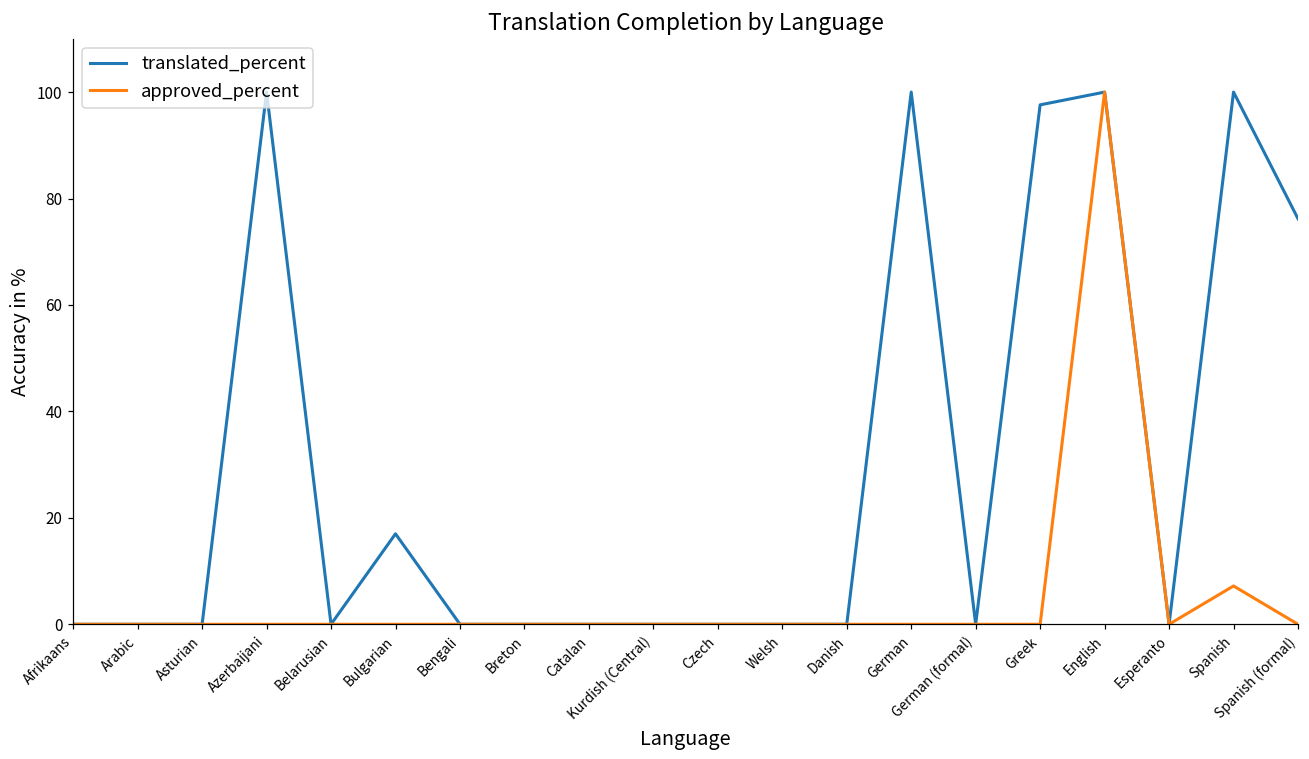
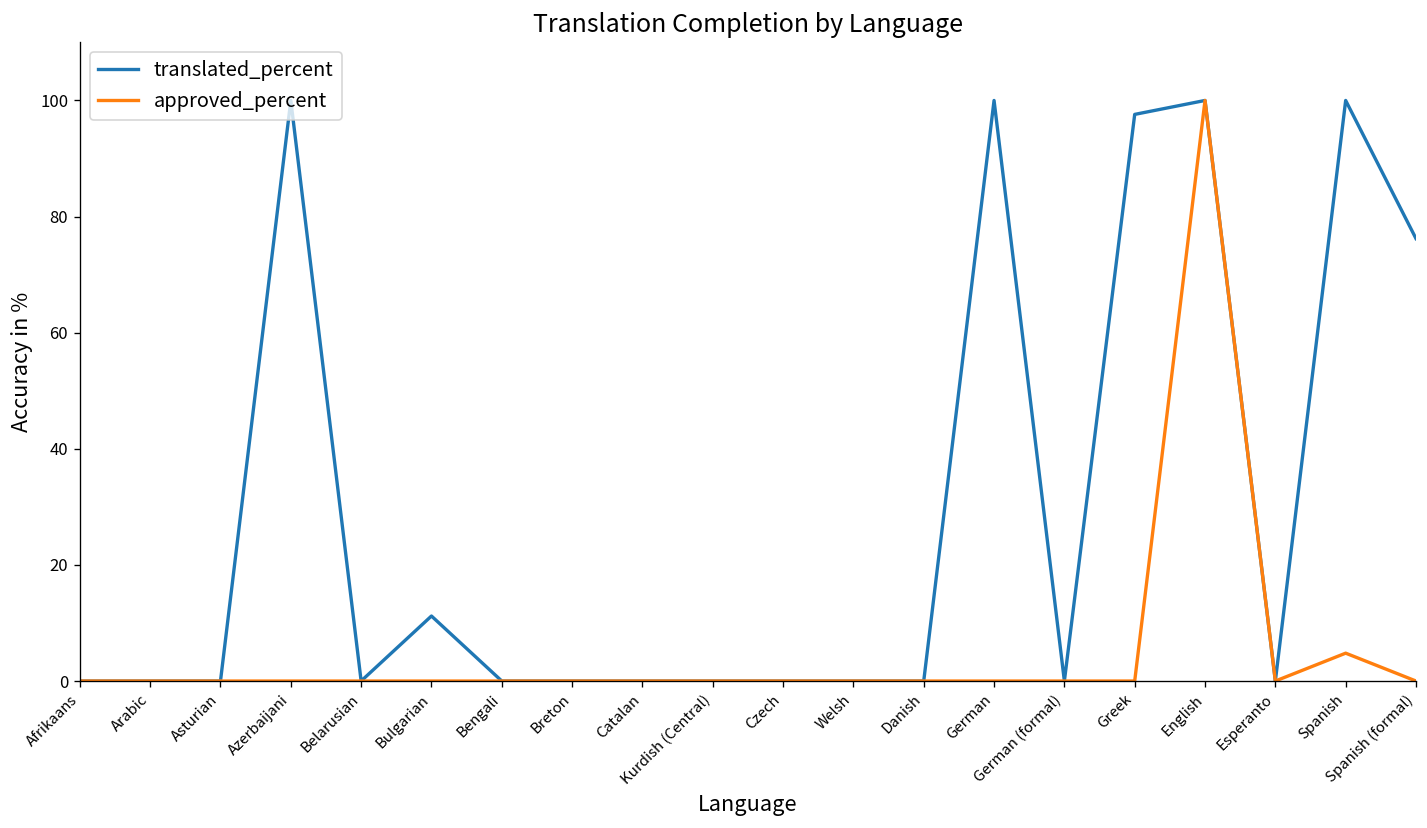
translated_percent, Bulgarian: 17 -> 11
approved_percent, Spanish: 7 -> 5
